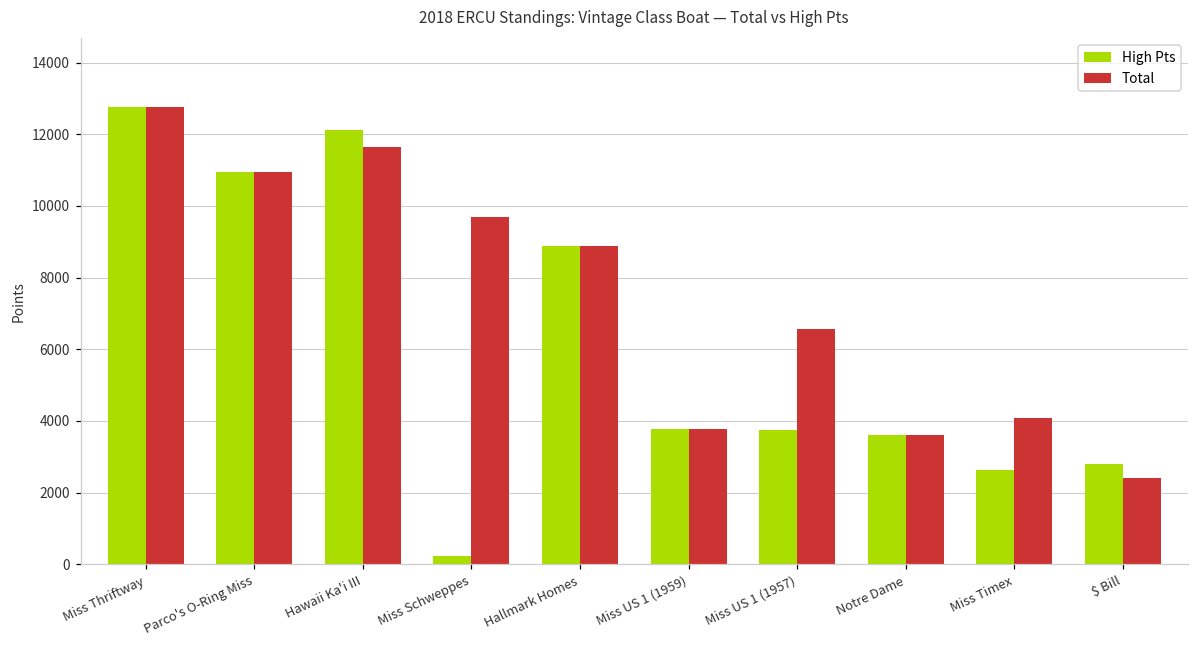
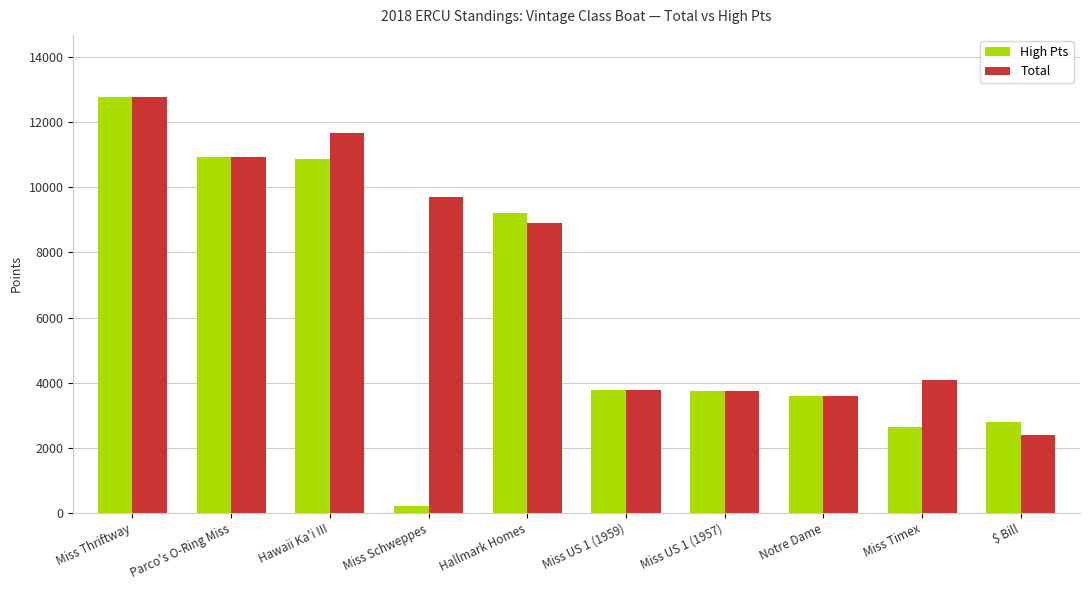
High Pts, Hawaii Ka'i III: 12100 -> 10900
High Pts, Hallmark Homes: 8900 -> 9200
Total, Miss US 1 (1957): 6600 -> 3800
